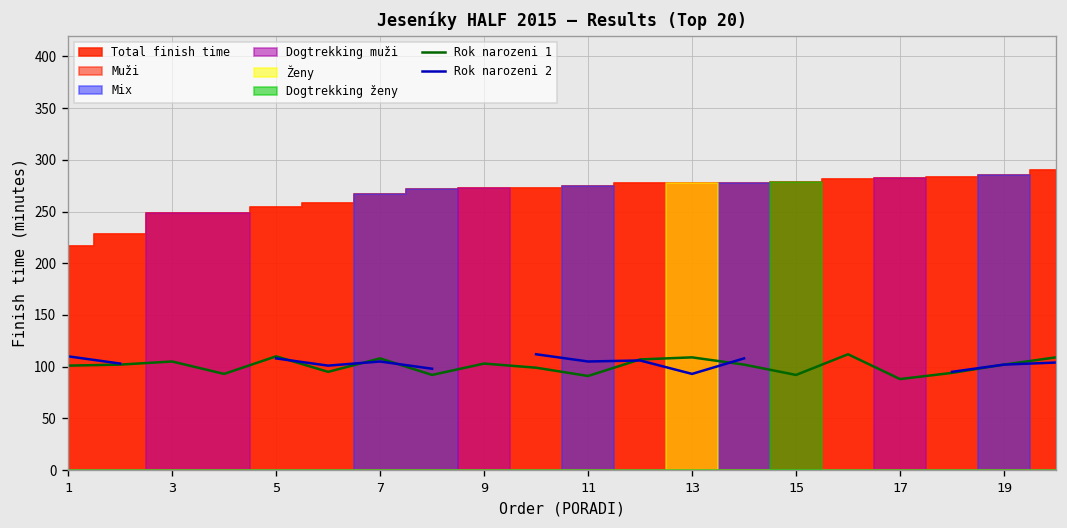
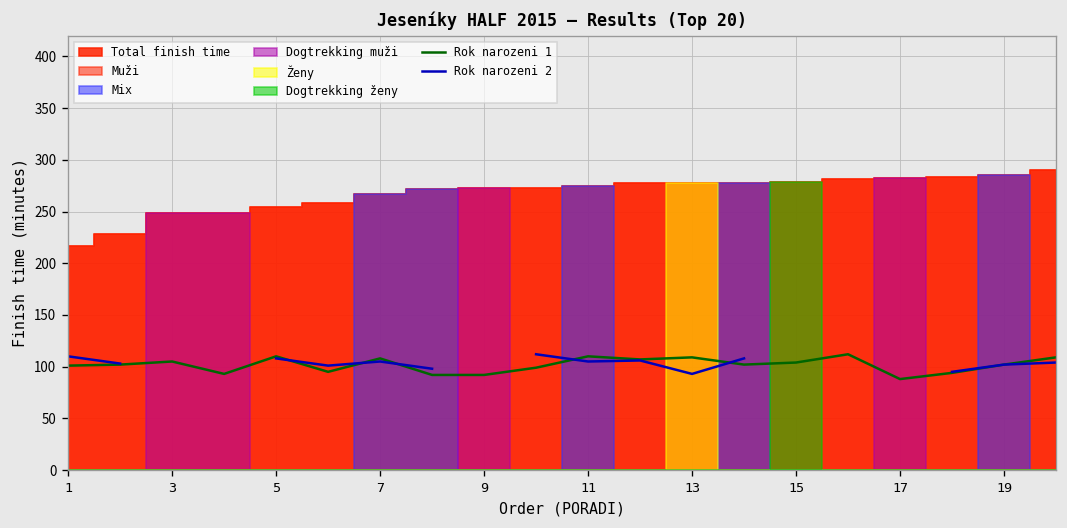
Rok narozeni 1, 9: 100 -> 90
Rok narozeni 1, 11: 90 -> 110
Rok narozeni 1, 15: 90 -> 100
